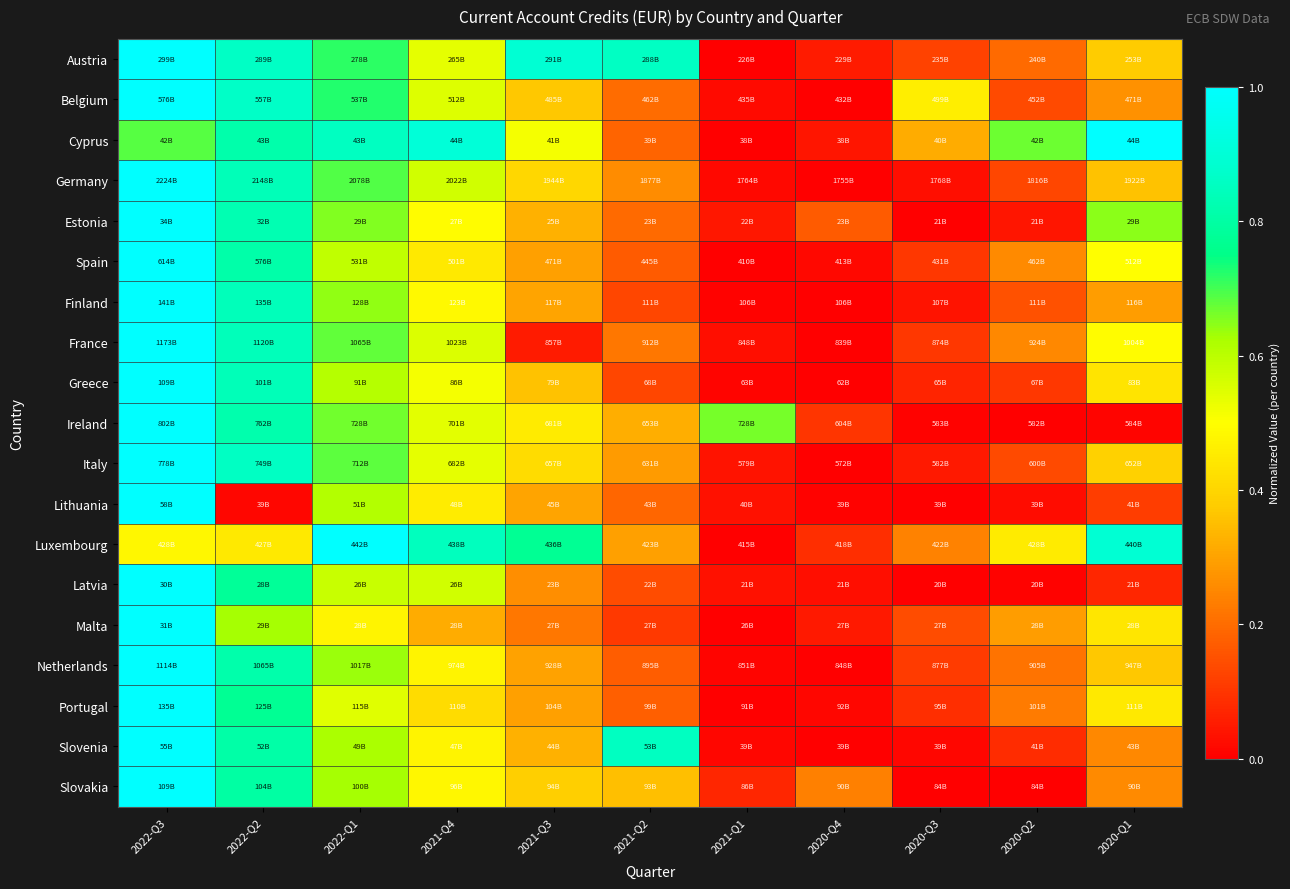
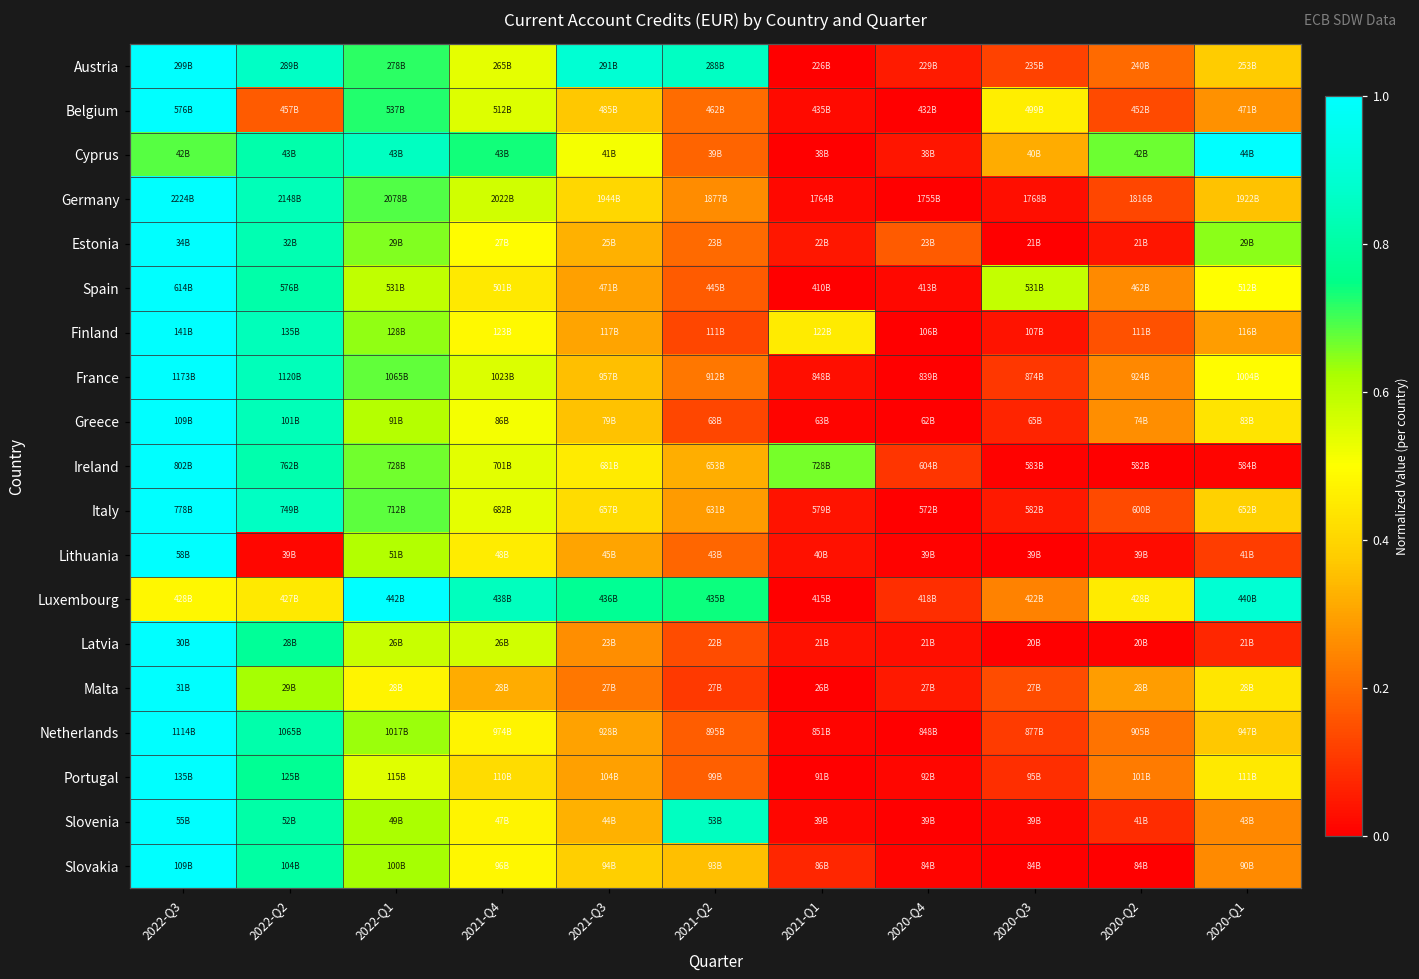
Belgium, 2022-Q2: 557B -> 457B
Cyprus, 2021-Q4: 44B -> 43B
Spain, 2020-Q3: 431B -> 531B
Finland, 2021-Q1: 106B -> 122B
France, 2021-Q3: 857B -> 957B
Greece, 2020-Q2: 67B -> 74B
Luxembourg, 2021-Q2: 423B -> 435B
Slovakia, 2020-Q4: 90B -> 84B
